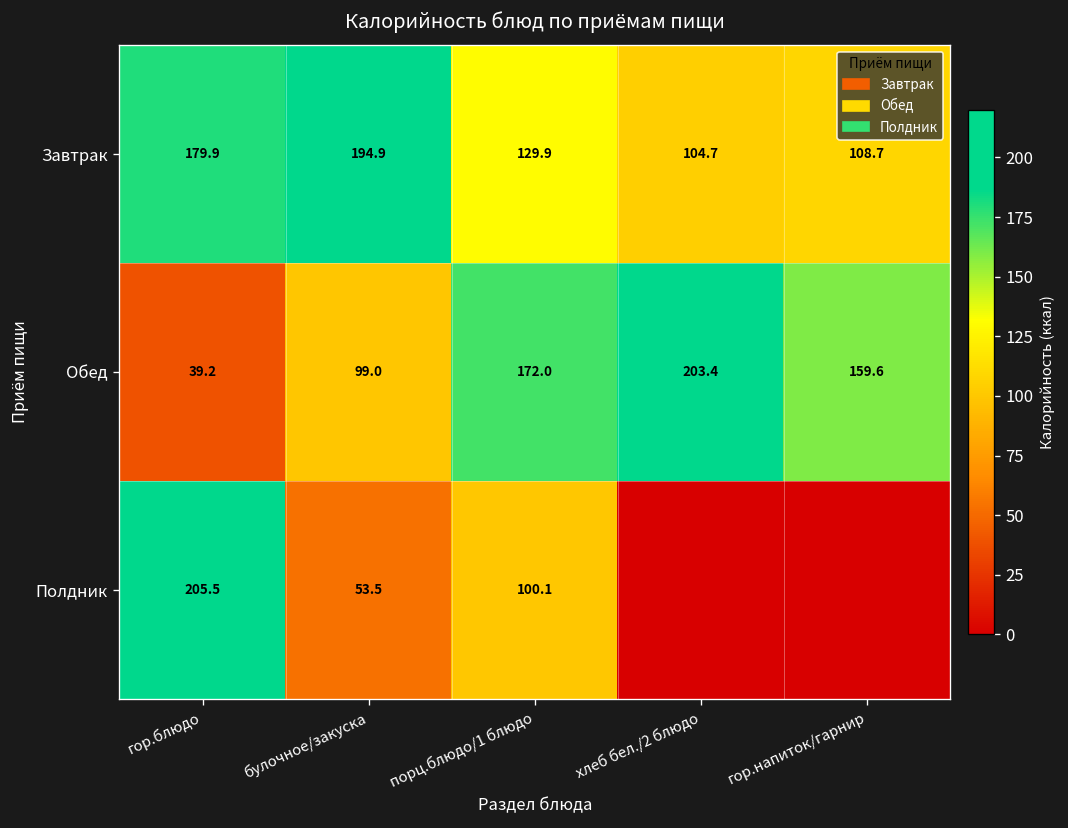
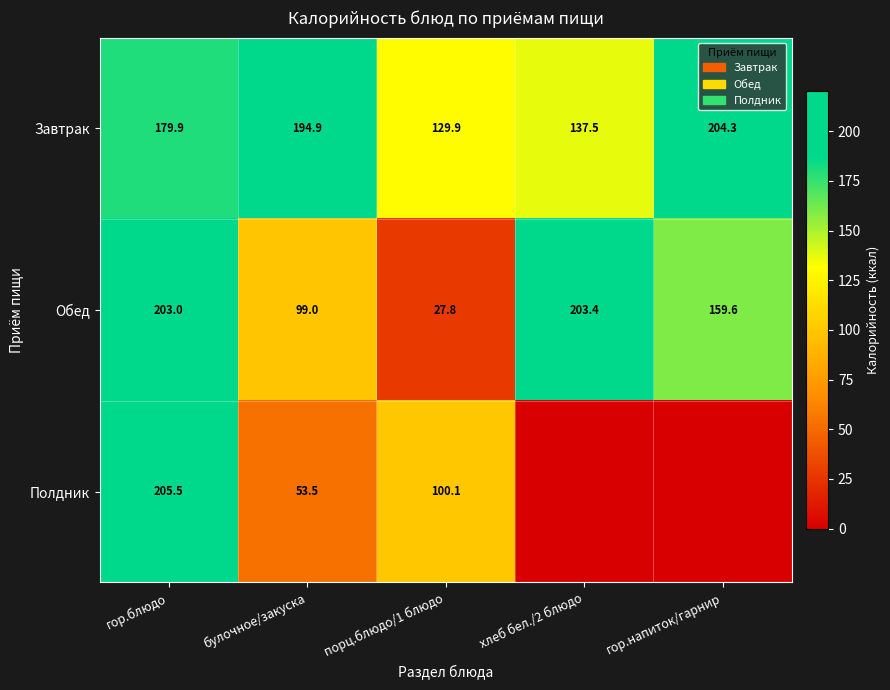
Завтрак, хлеб бел./2 блюдо: 104.7 -> 137.5
Завтрак, гор.напиток/гарнир: 108.7 -> 204.3
Обед, гор.блюдо: 39.2 -> 203.0
Обед, порц.блюдо/1 блюдо: 172.0 -> 27.8
